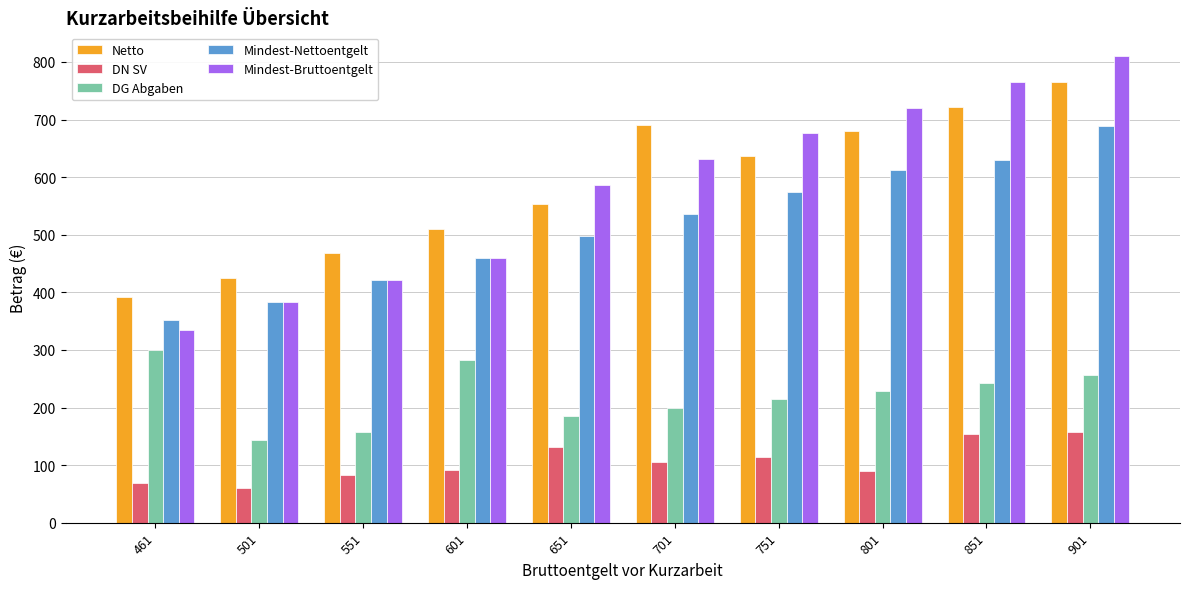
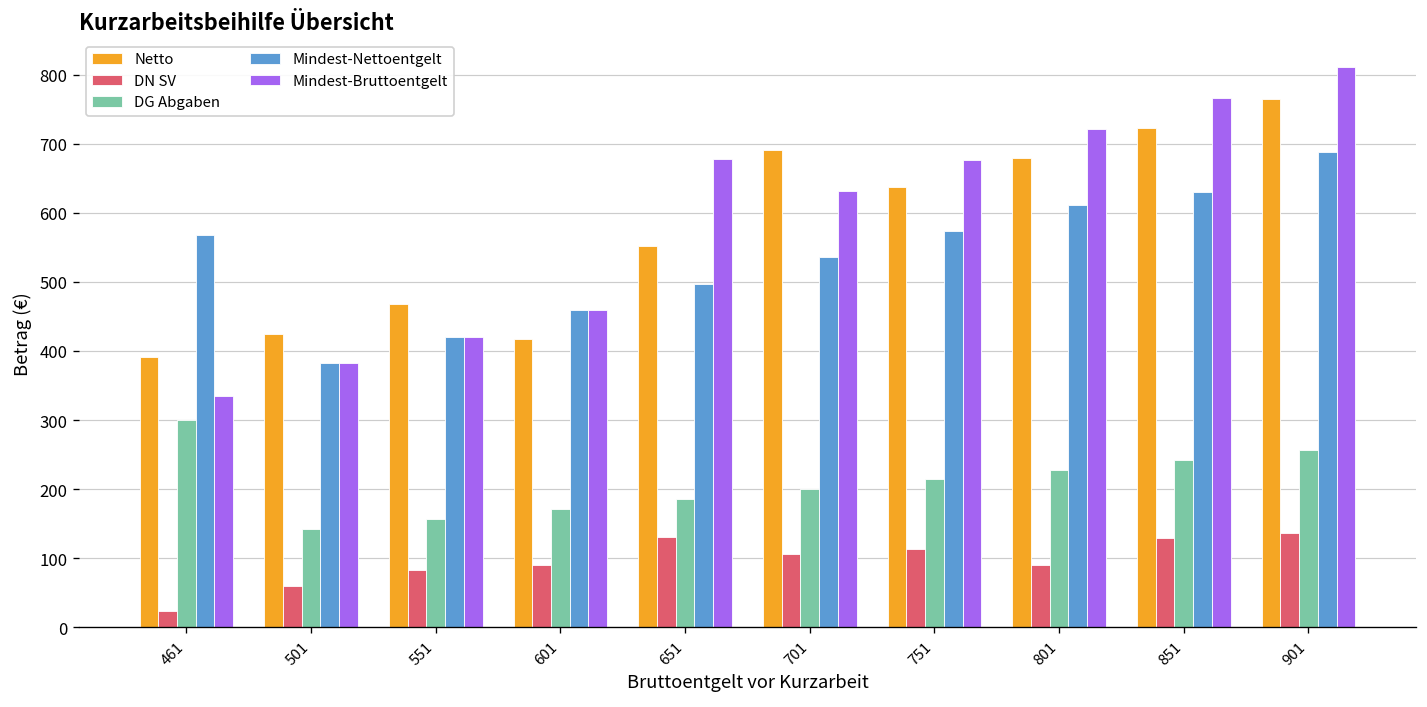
DN SV, 461: 70 -> 20
Mindest-Nettoentgelt, 461: 350 -> 570
Netto, 601: 510 -> 420
DG Abgaben, 601: 280 -> 170
Mindest-Bruttoentgelt, 651: 590 -> 680
DN SV, 851: 150 -> 130
DN SV, 901: 160 -> 140
